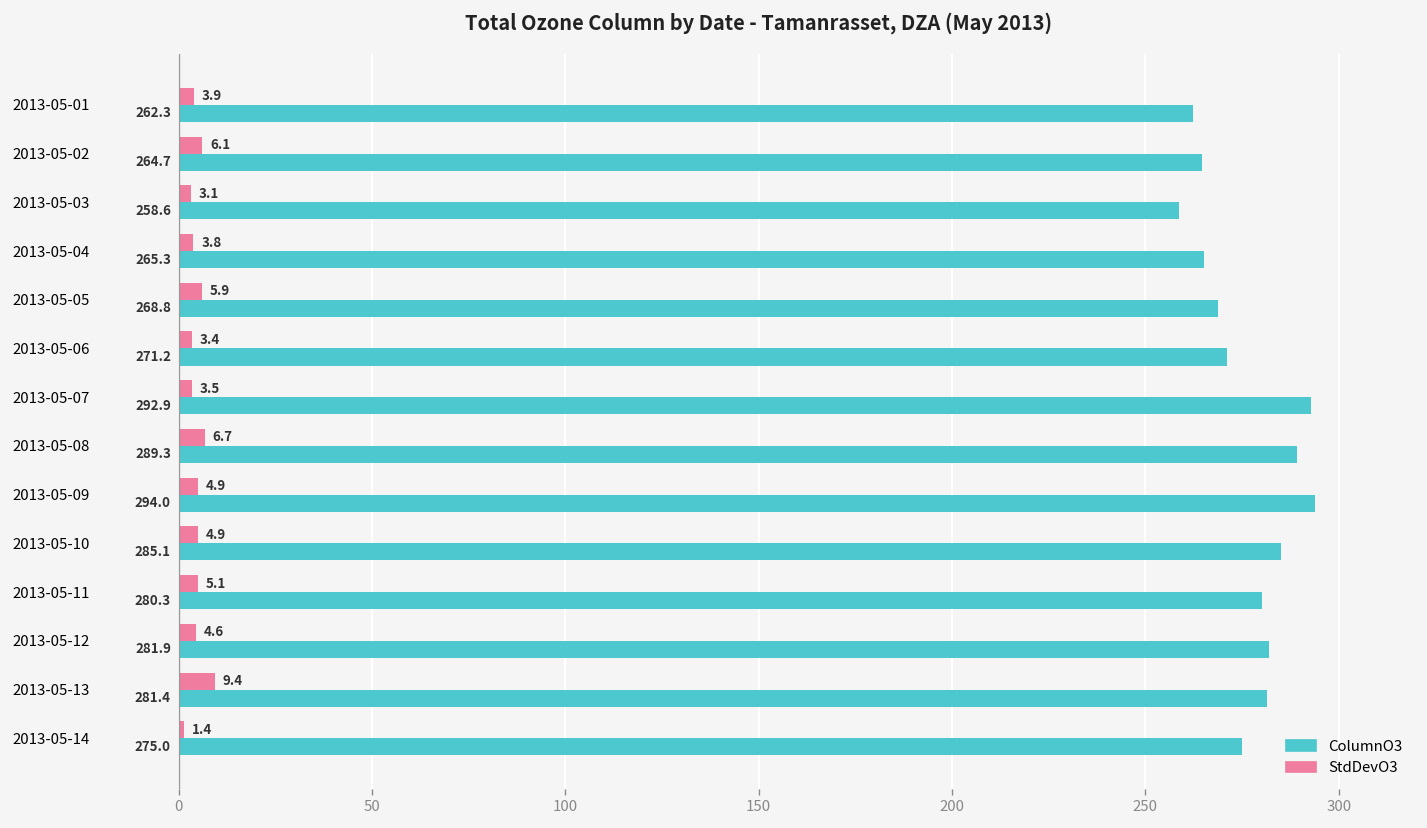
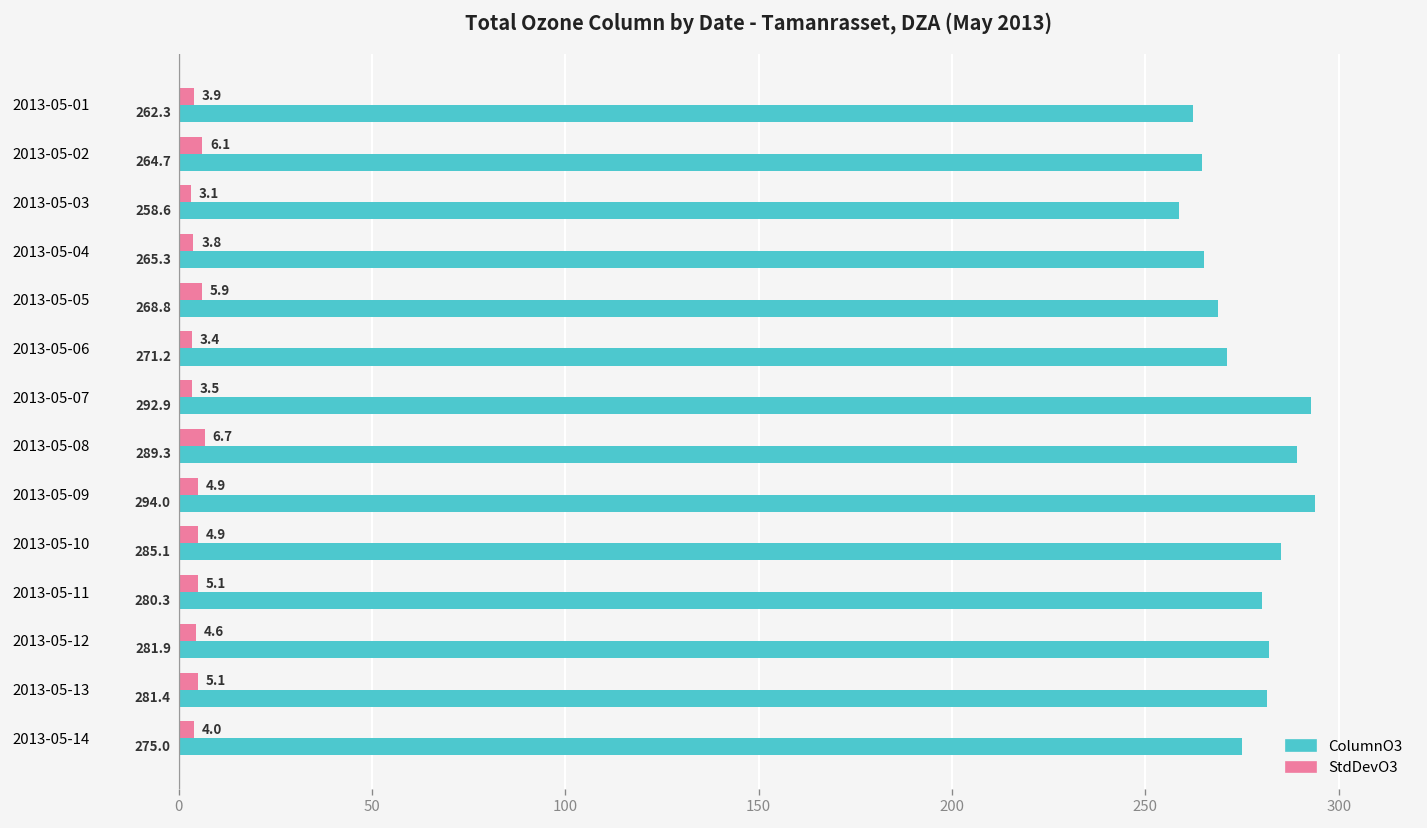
StdDevO3, 2013-05-13: 9.4 -> 5.1
StdDevO3, 2013-05-14: 1.4 -> 4.0
